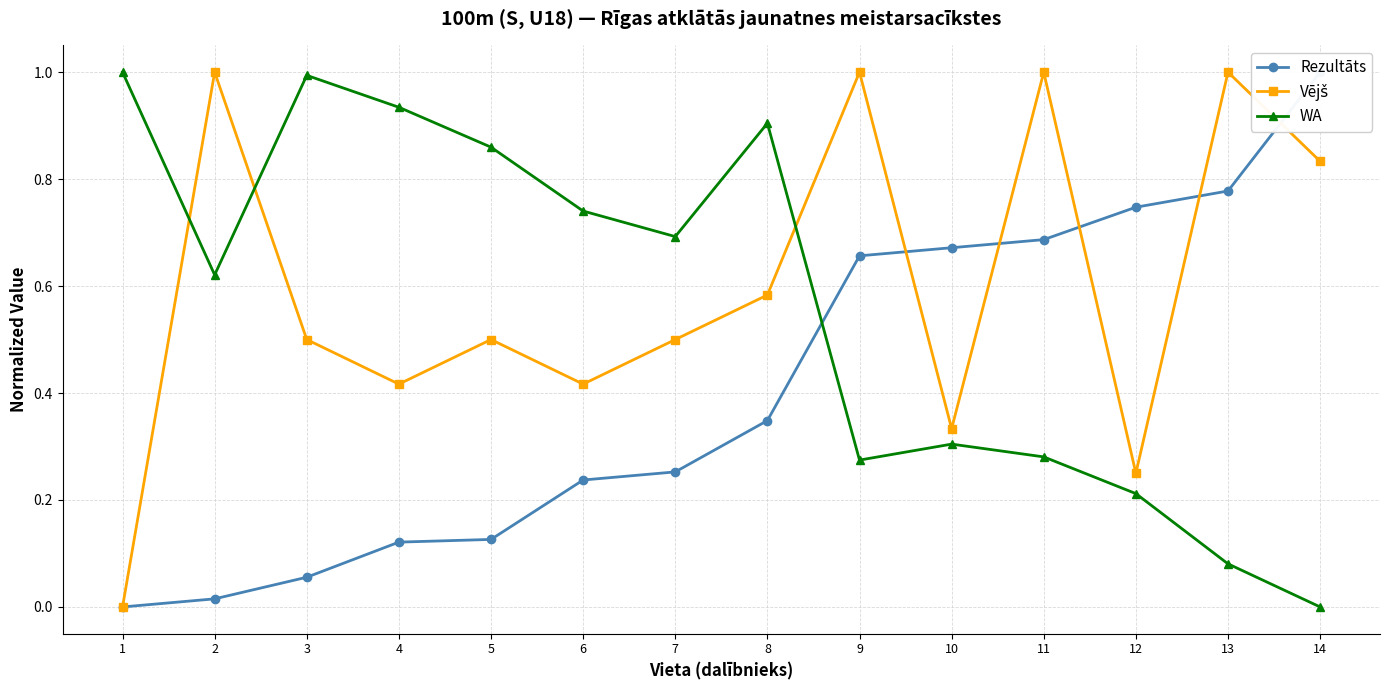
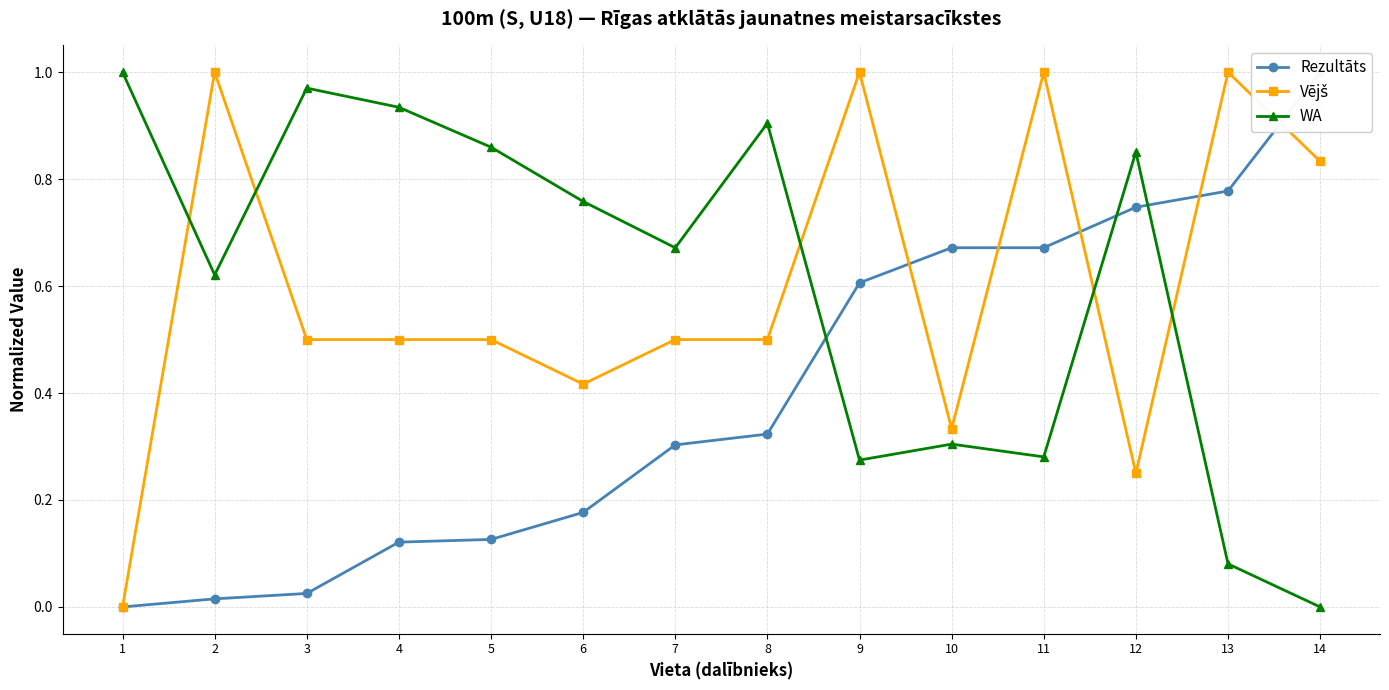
Rezultāts, 3: 0.06 -> 0.03
WA, 3: 0.99 -> 0.97
Vējš, 4: 0.42 -> 0.50
Rezultāts, 6: 0.24 -> 0.18
WA, 6: 0.74 -> 0.76
Rezultāts, 7: 0.25 -> 0.30
WA, 7: 0.69 -> 0.67
Rezultāts, 8: 0.35 -> 0.32
Vējš, 8: 0.58 -> 0.50
Rezultāts, 9: 0.66 -> 0.61
Rezultāts, 11: 0.69 -> 0.67
WA, 12: 0.21 -> 0.85
